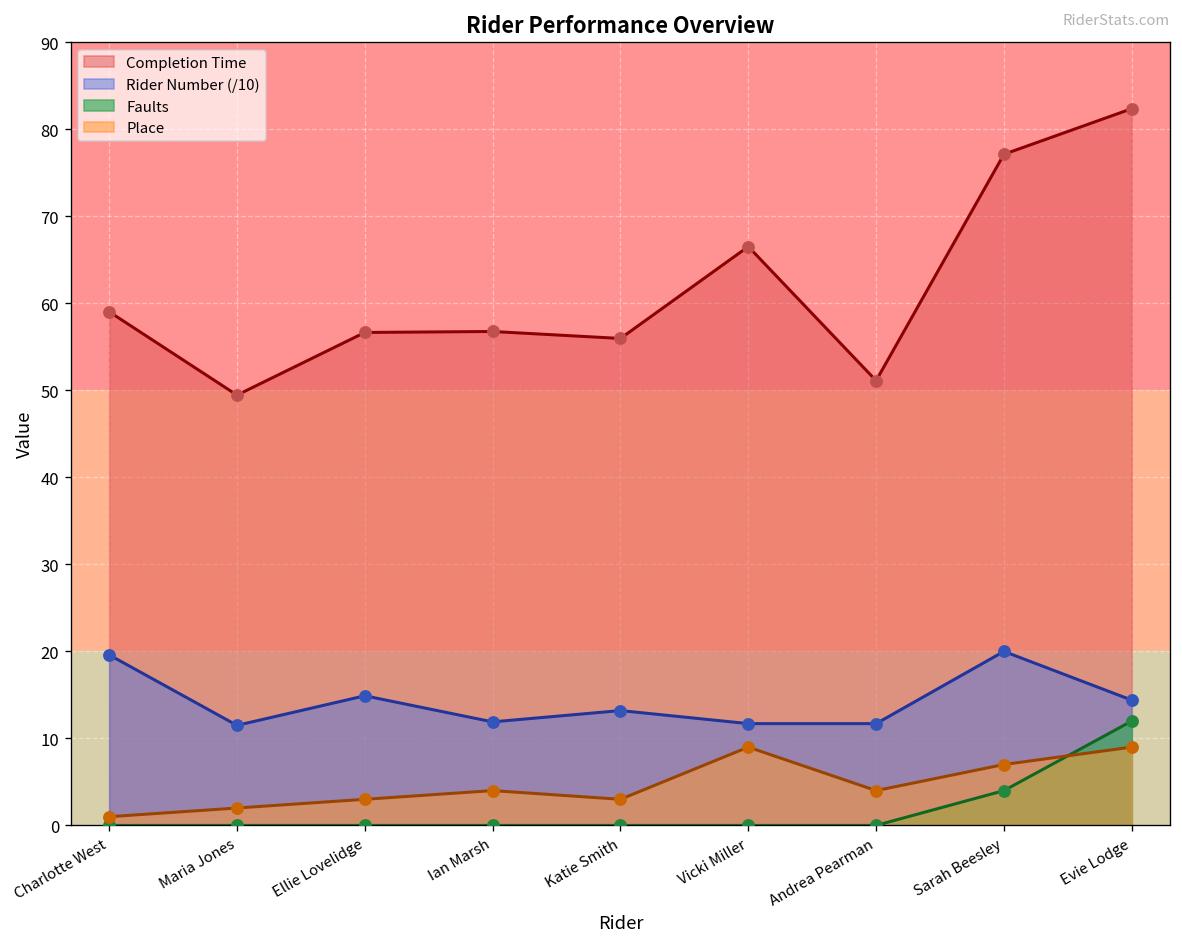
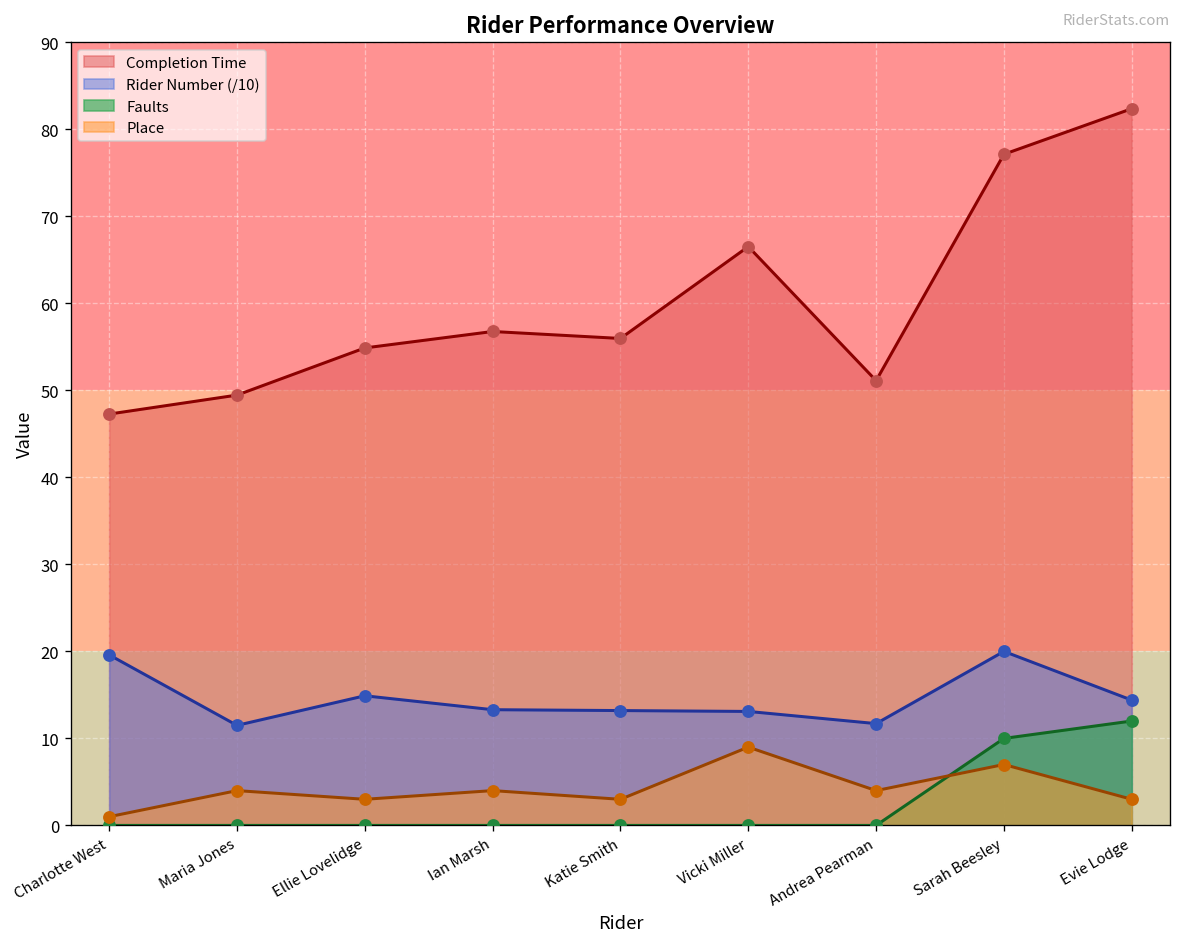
Completion Time, Charlotte West: 59 -> 47
Place, Maria Jones: 2 -> 4
Completion Time, Ellie Lovelidge: 57 -> 55
Rider Number (/10), Ian Marsh: 12 -> 13
Rider Number (/10), Vicki Miller: 12 -> 13
Faults, Sarah Beesley: 4 -> 10
Place, Evie Lodge: 9 -> 3
